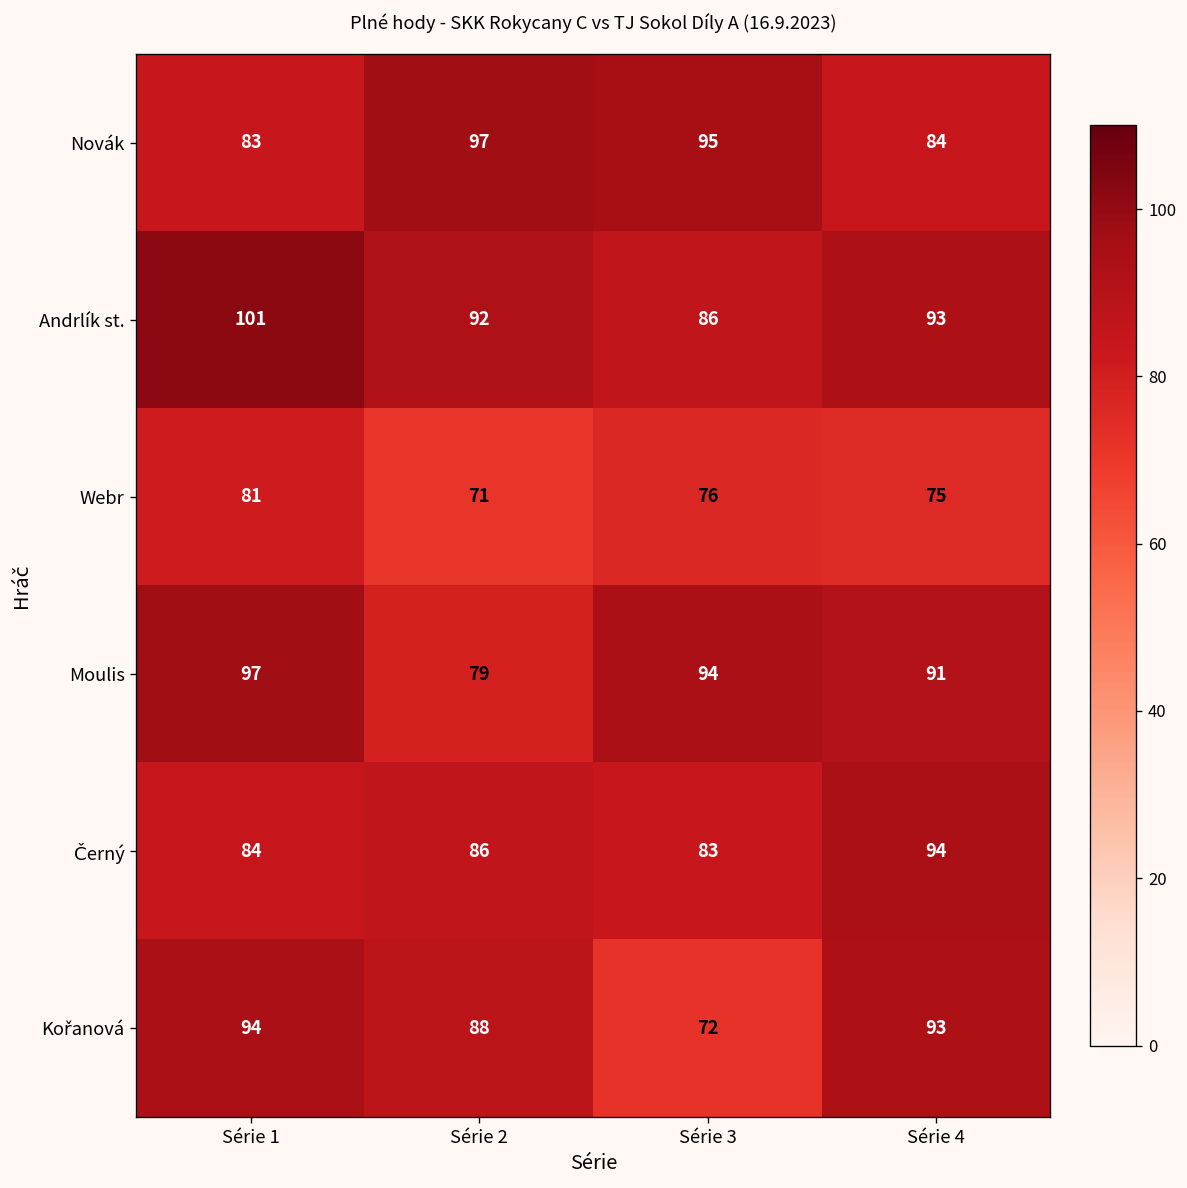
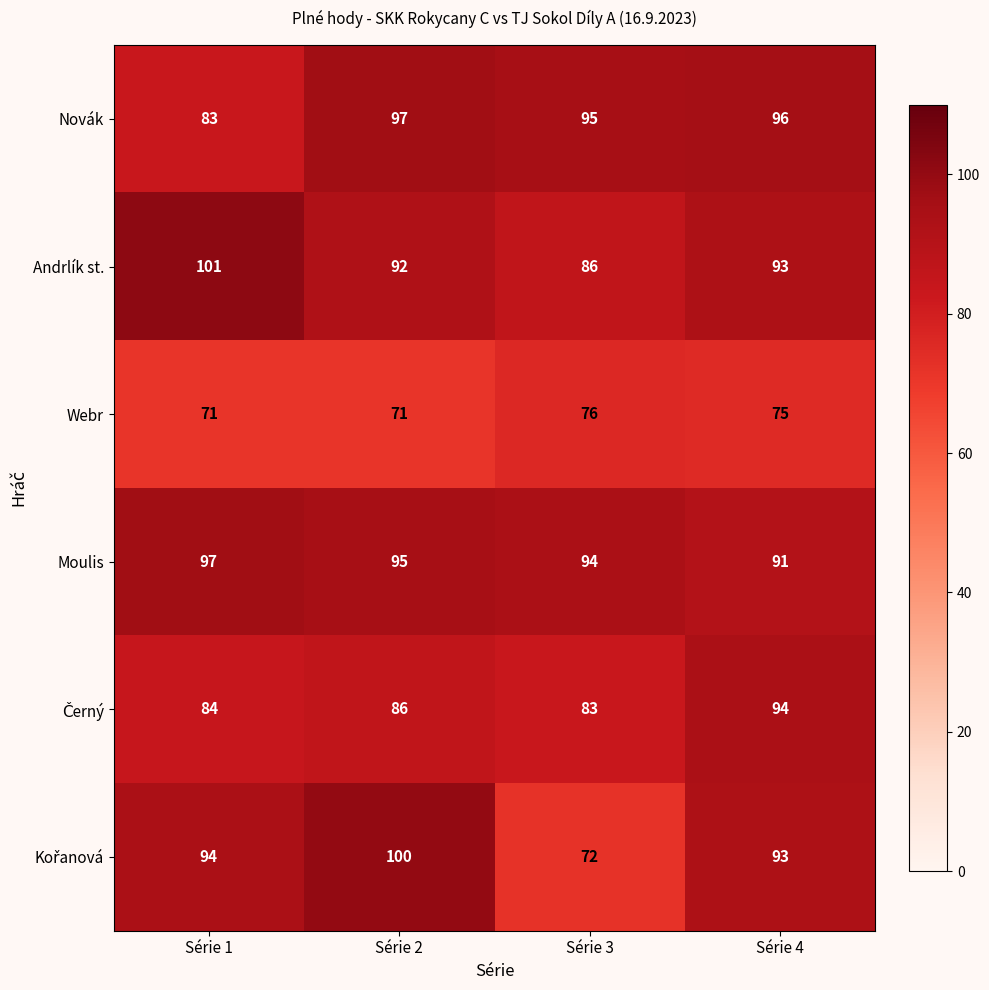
Novák, Série 4: 84 -> 96
Webr, Série 1: 81 -> 71
Moulis, Série 2: 79 -> 95
Kořanová, Série 2: 88 -> 100
